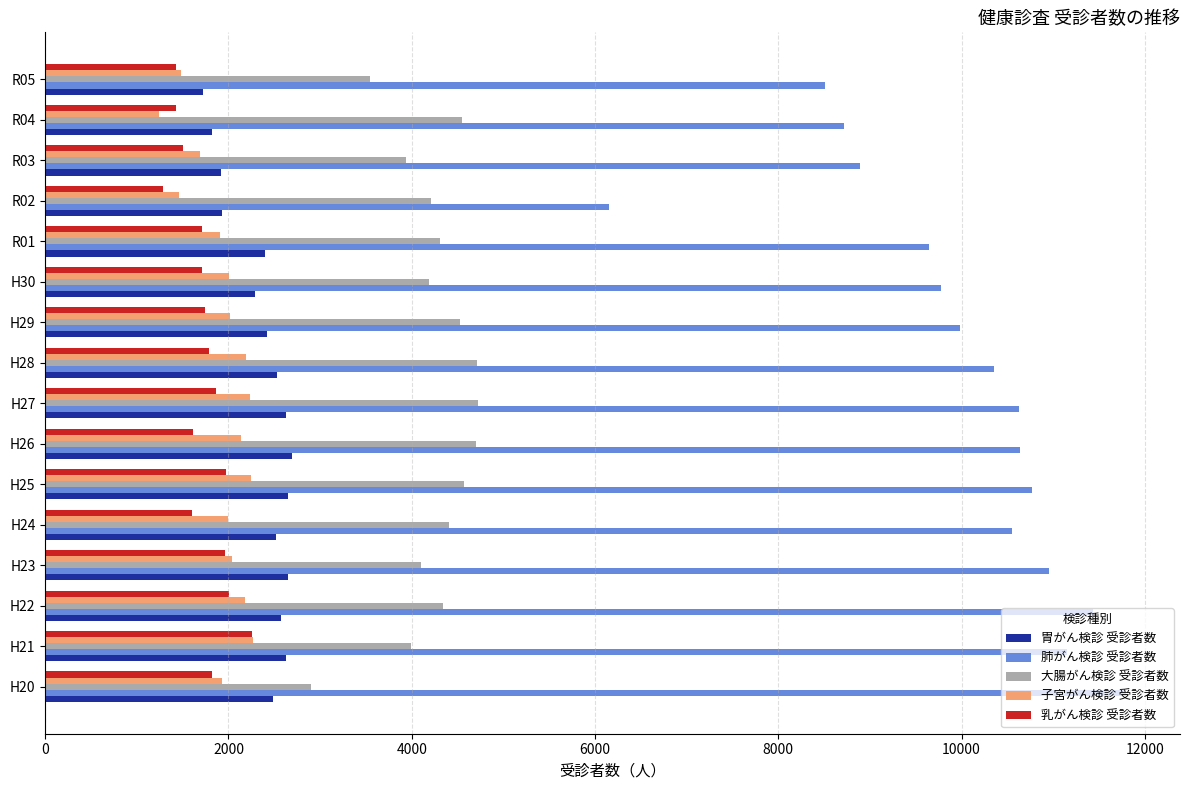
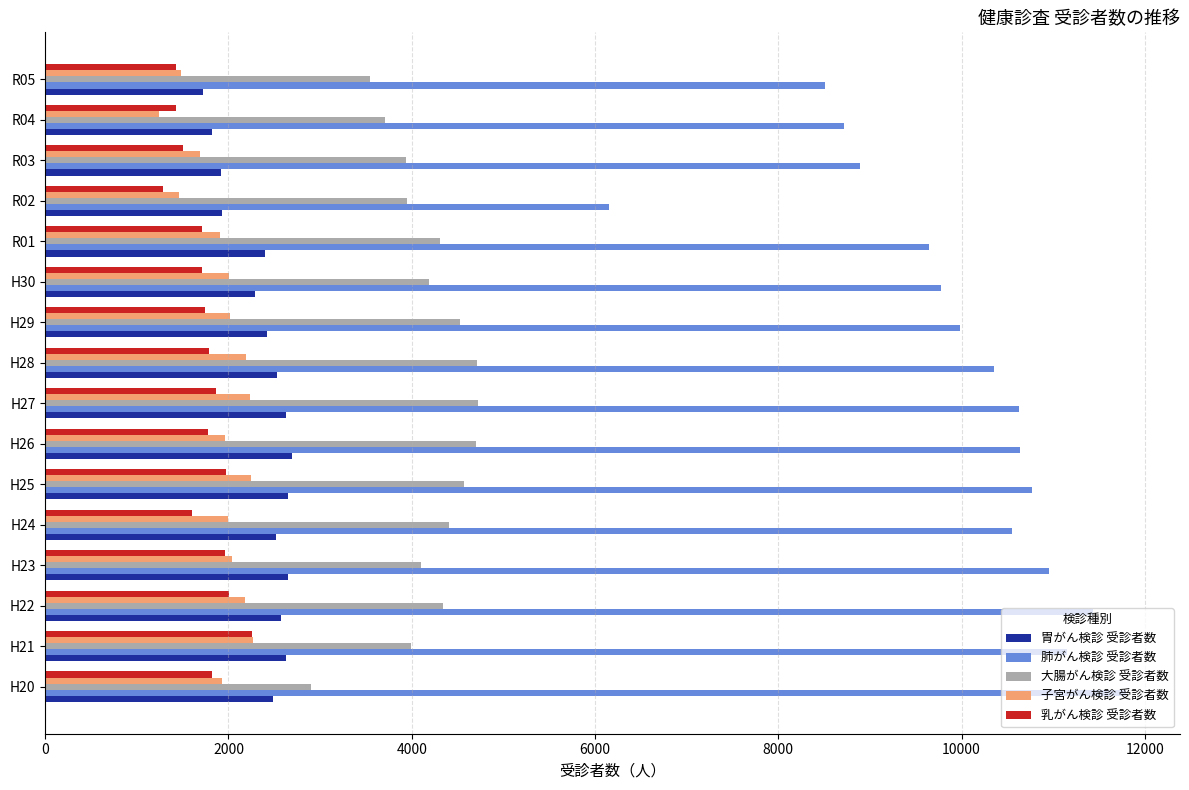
大腸がん検診 受診者数, R04: 4600 -> 3700
大腸がん検診 受診者数, R02: 4200 -> 3900
乳がん検診 受診者数, H26: 1600 -> 1800
子宮がん検診 受診者数, H26: 2100 -> 2000
